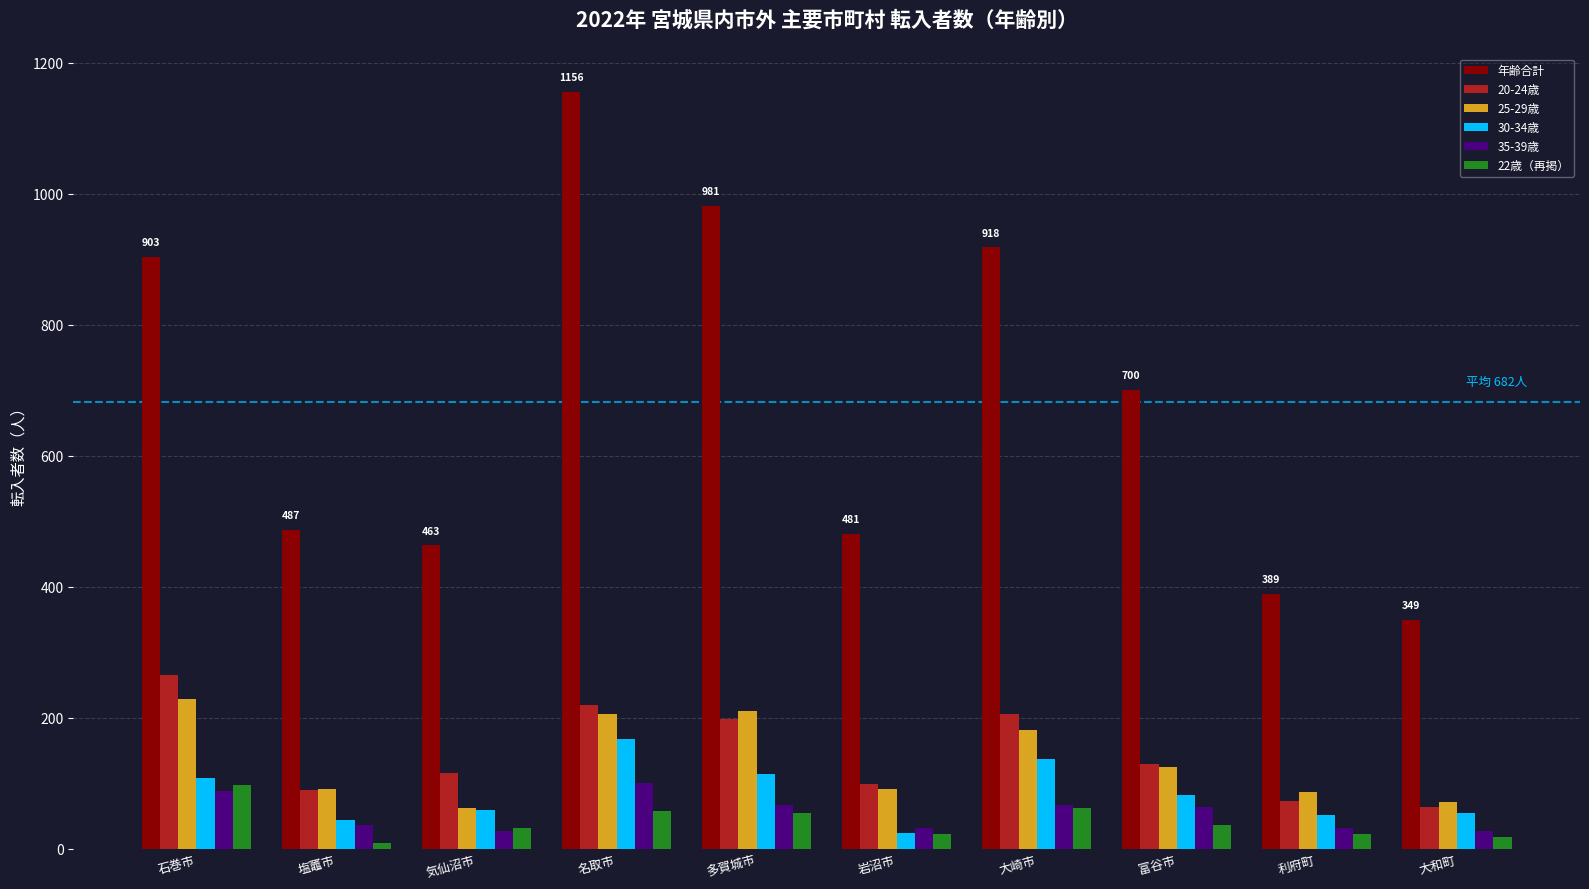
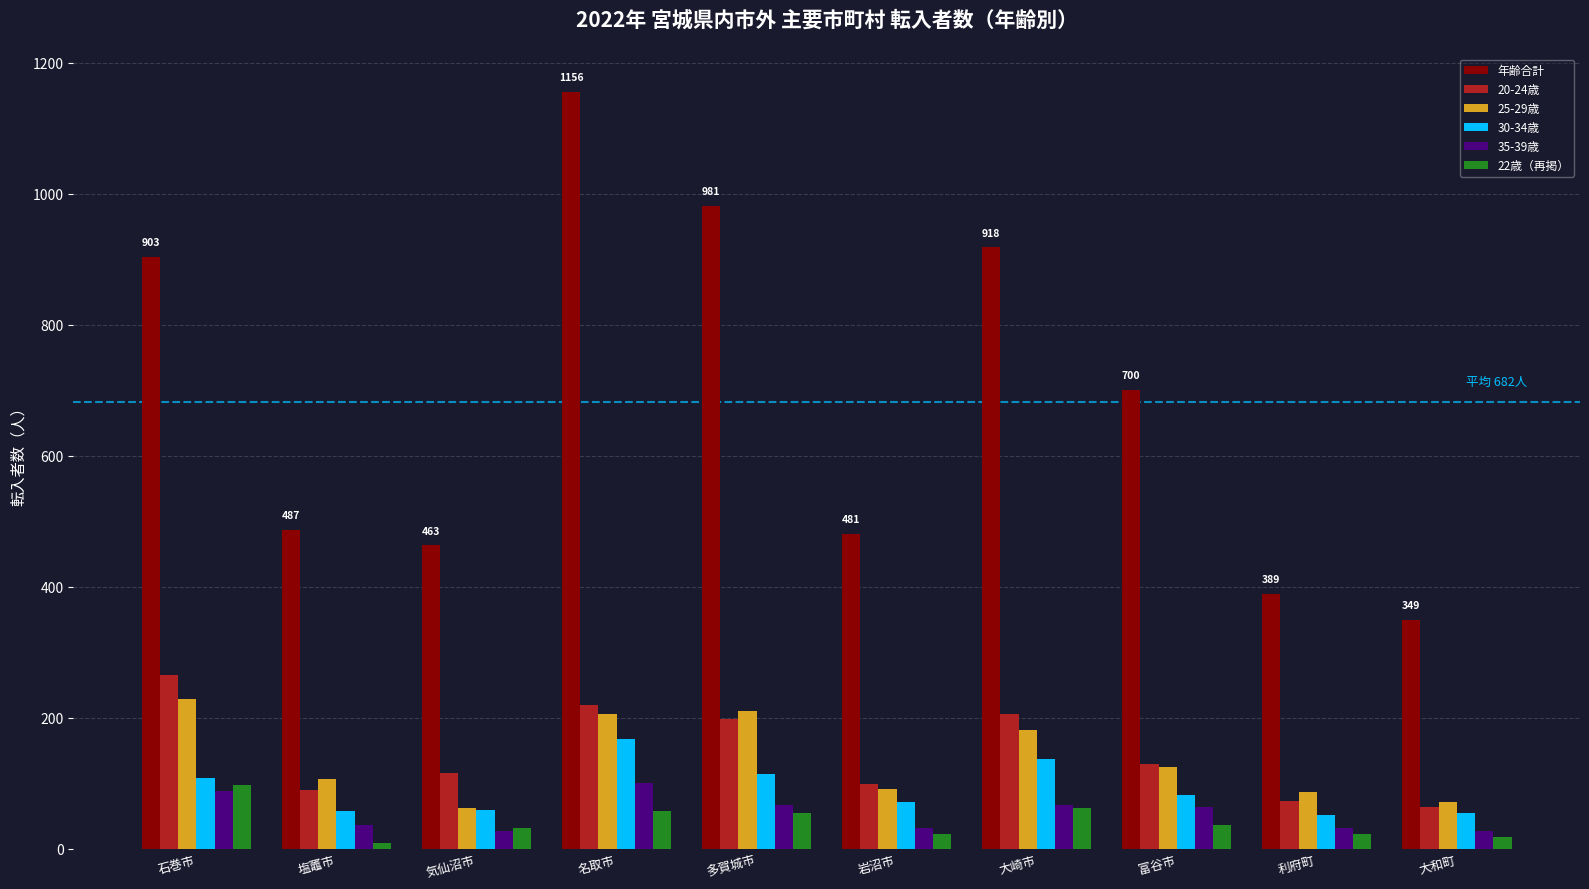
25-29歳, 塩竈市: 90 -> 110
30-34歳, 塩竈市: 40 -> 60
30-34歳, 岩沼市: 20 -> 70
